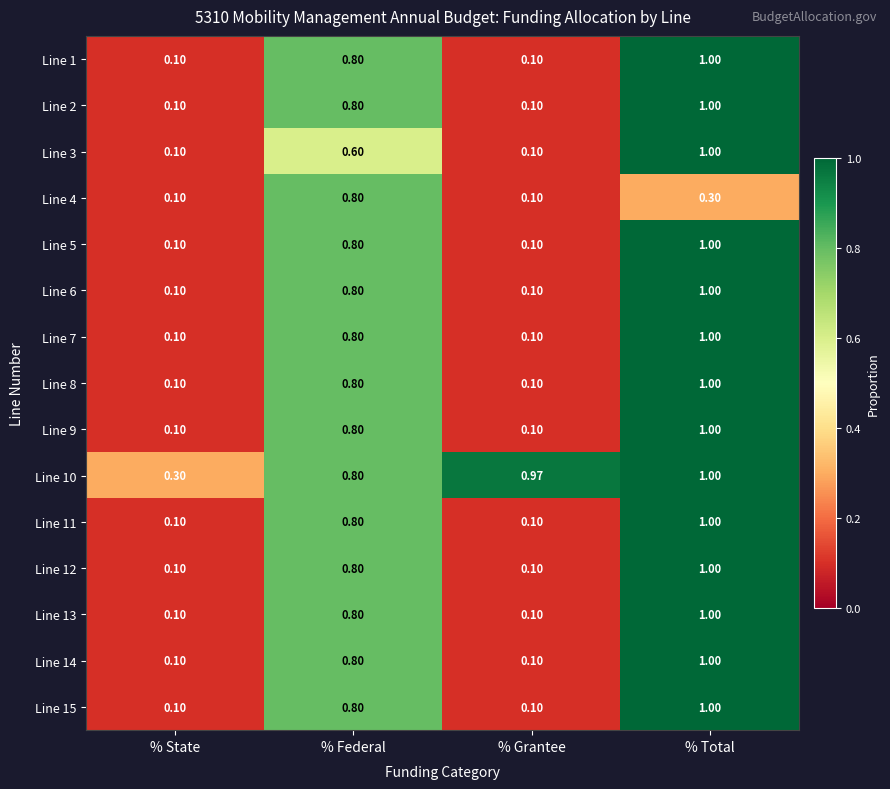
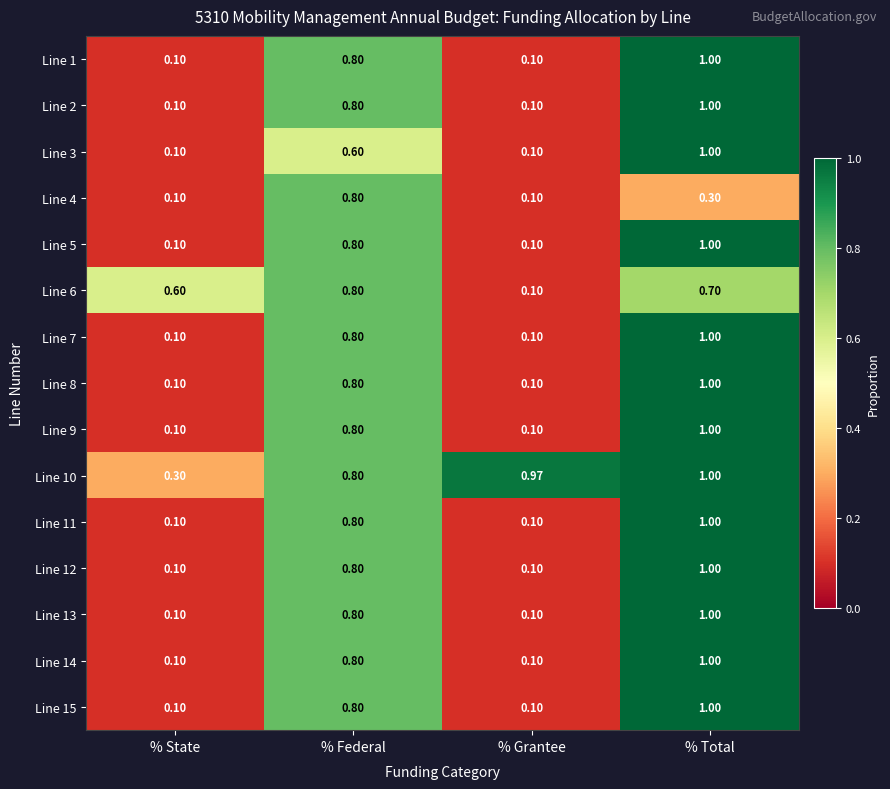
Line 6, % State: 0.10 -> 0.60
Line 6, % Total: 1.00 -> 0.70
